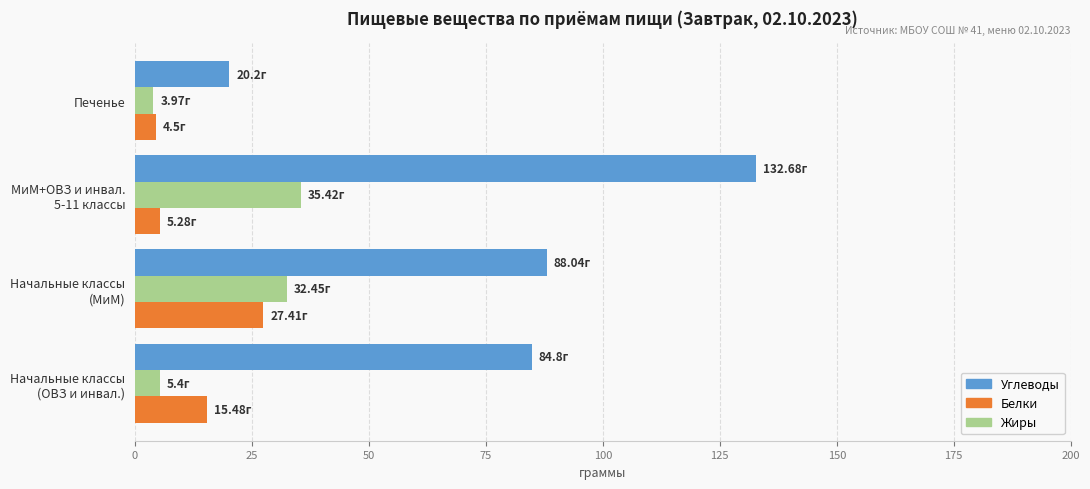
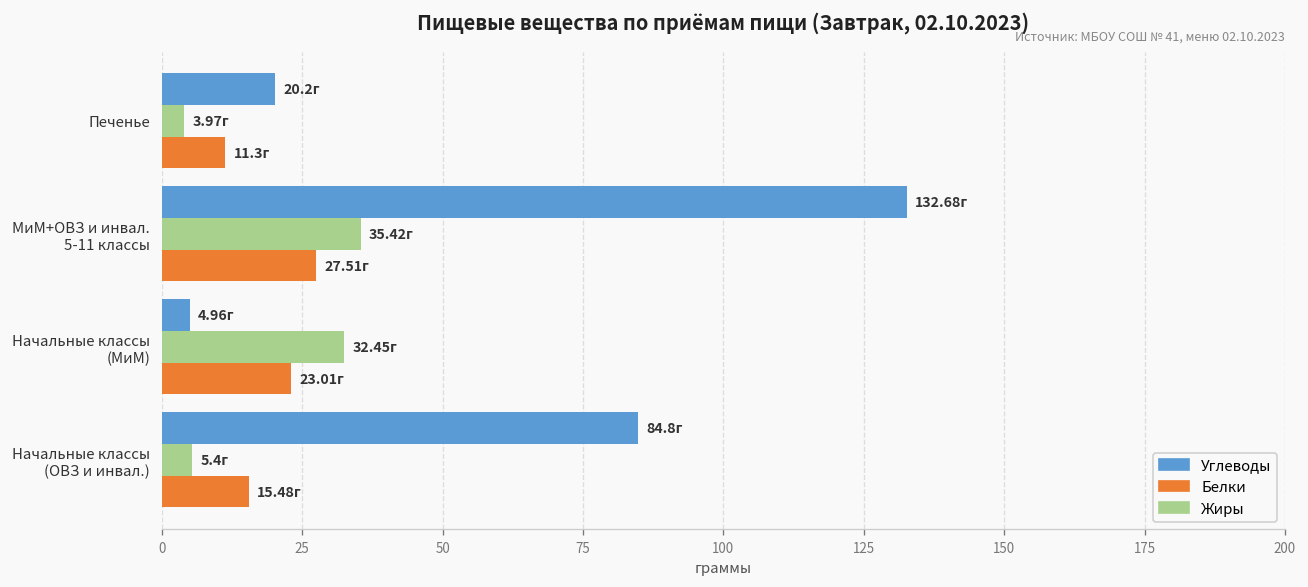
Белки, Печенье: 4.5г -> 11.3г
Белки, МиМ+ОВЗ и инвал. 5-11 классы: 5.28г -> 27.51г
Углеводы, Начальные классы (МиМ): 88.04г -> 4.96г
Белки, Начальные классы (МиМ): 27.41г -> 23.01г
